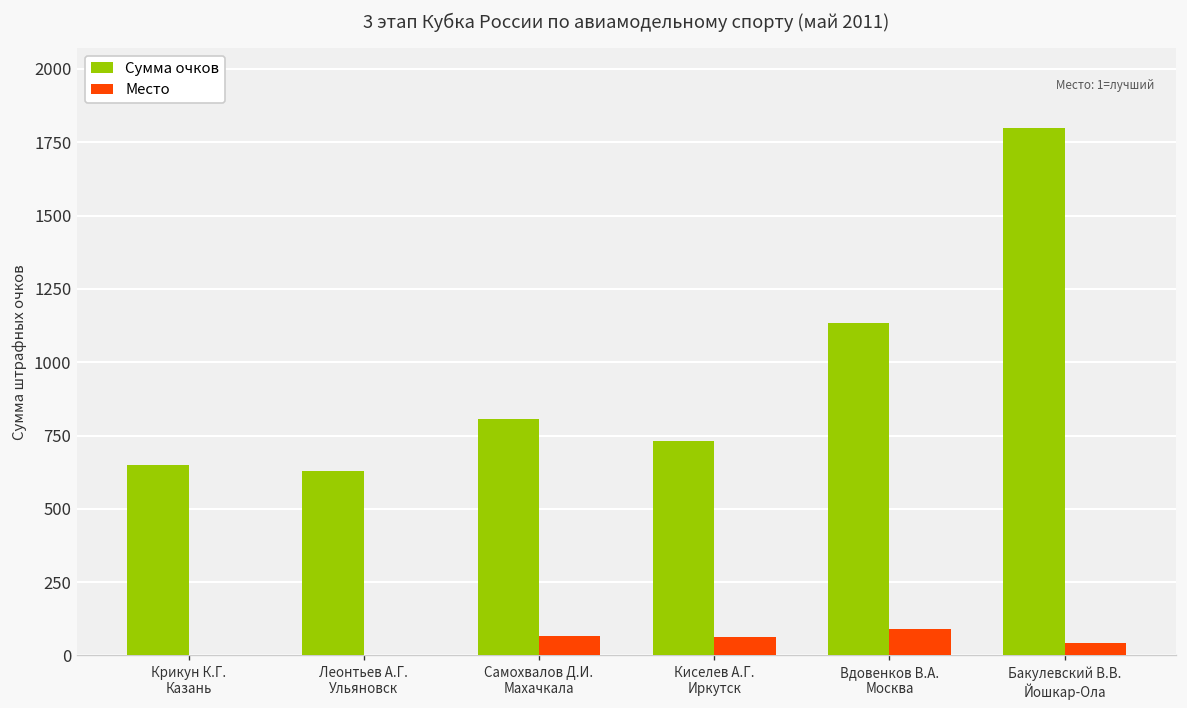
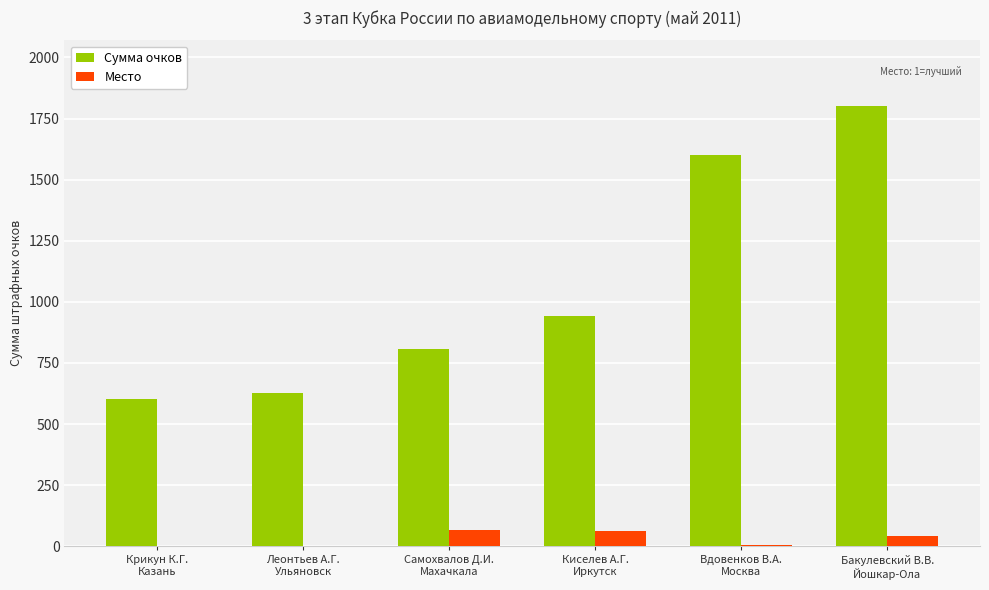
Сумма очков, Крикун К.Г. Казань: 650 -> 600
Сумма очков, Киселев А.Г. Иркутск: 730 -> 940
Сумма очков, Вдовенков В.А. Москва: 1130 -> 1600
Место, Вдовенков В.А. Москва: 90 -> 10
